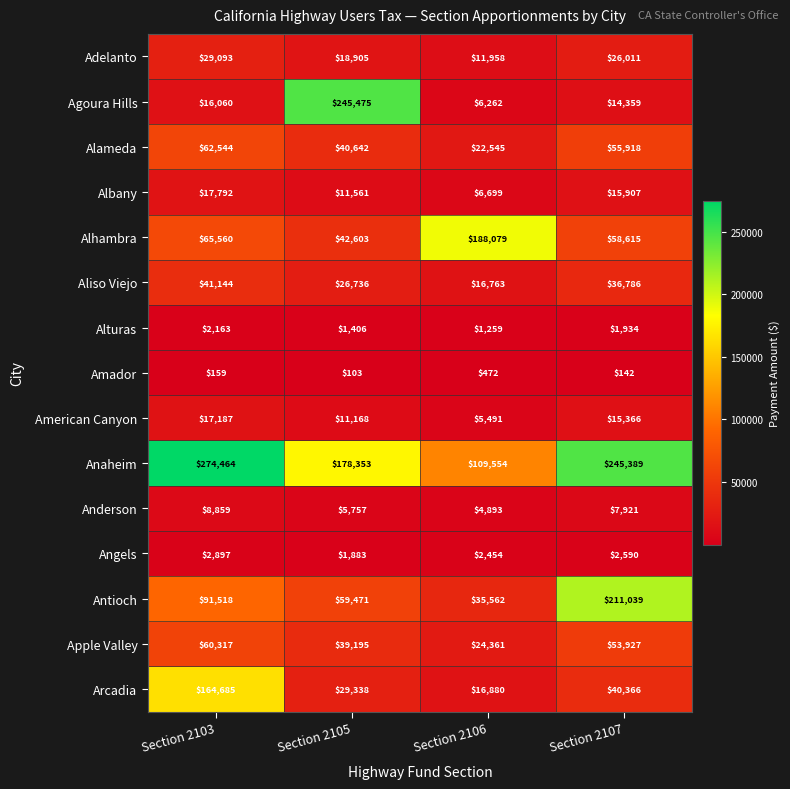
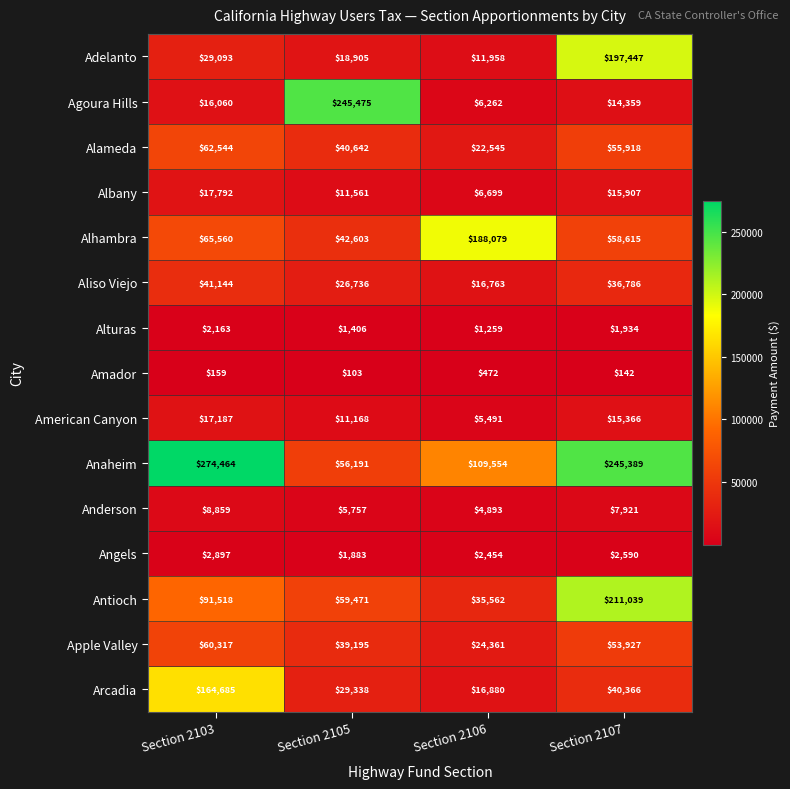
Adelanto, Section 2107: $26,011 -> $197,447
Anaheim, Section 2105: $178,353 -> $56,191
